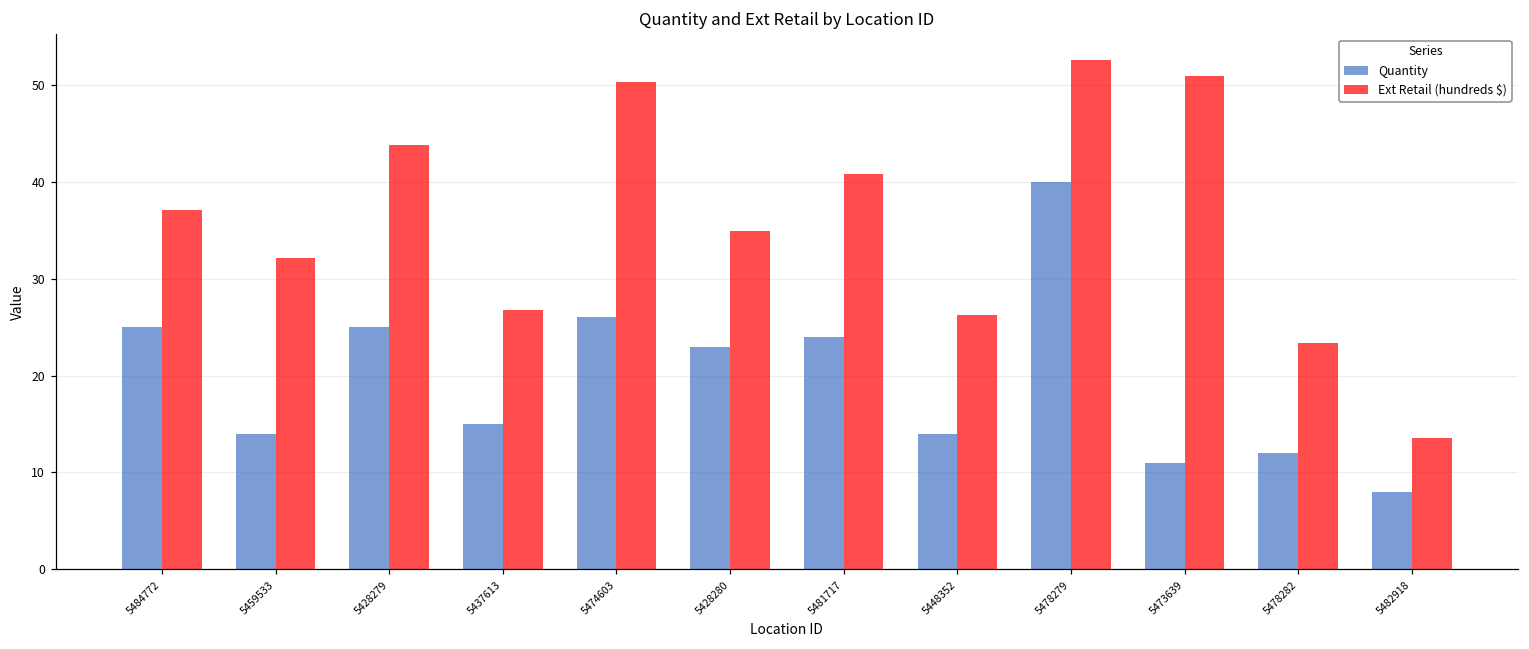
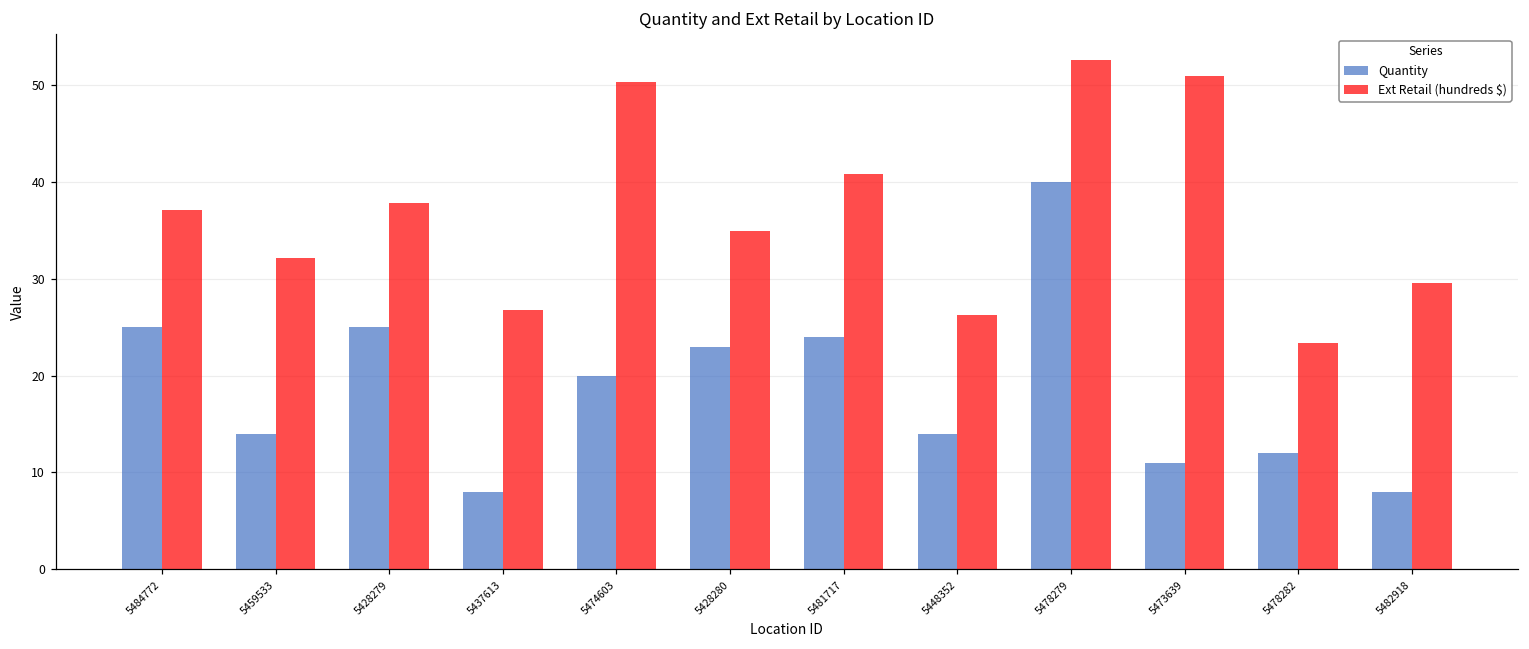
Ext Retail (hundreds $), 5428279: 44 -> 38
Quantity, 5437613: 15 -> 8
Quantity, 5474603: 26 -> 20
Ext Retail (hundreds $), 5482918: 14 -> 30
